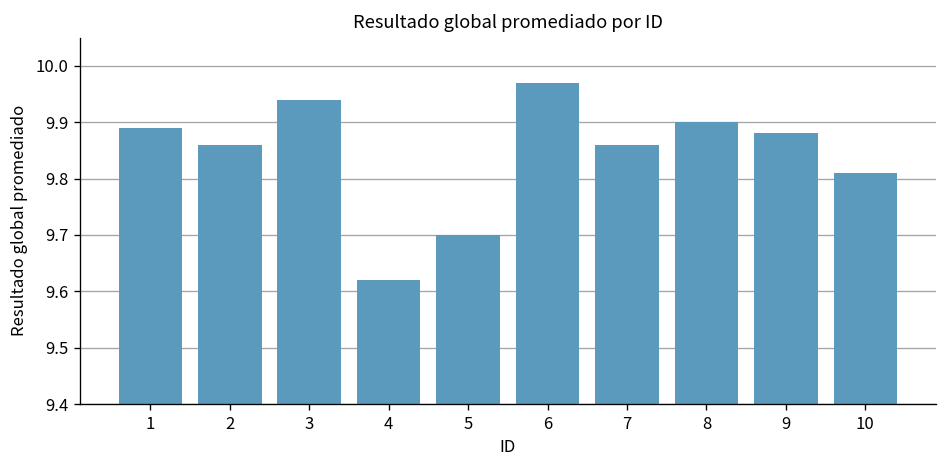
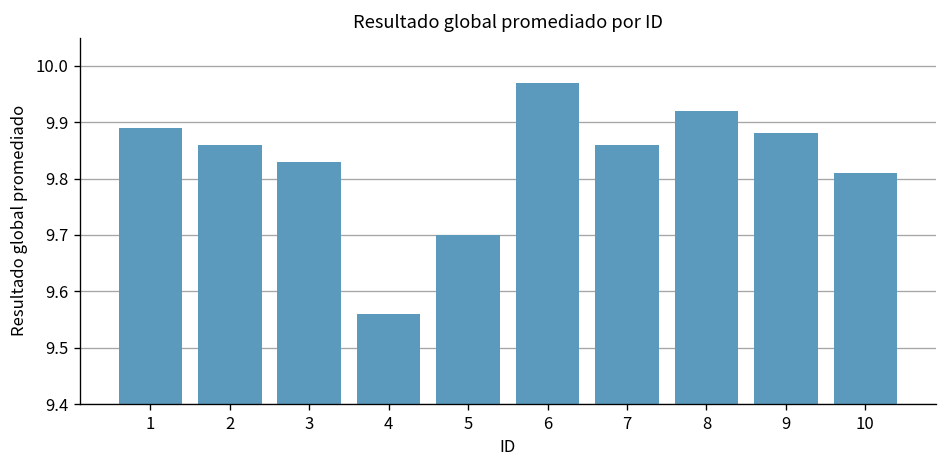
3: 9.94 -> 9.83
4: 9.62 -> 9.56
8: 9.90 -> 9.92
